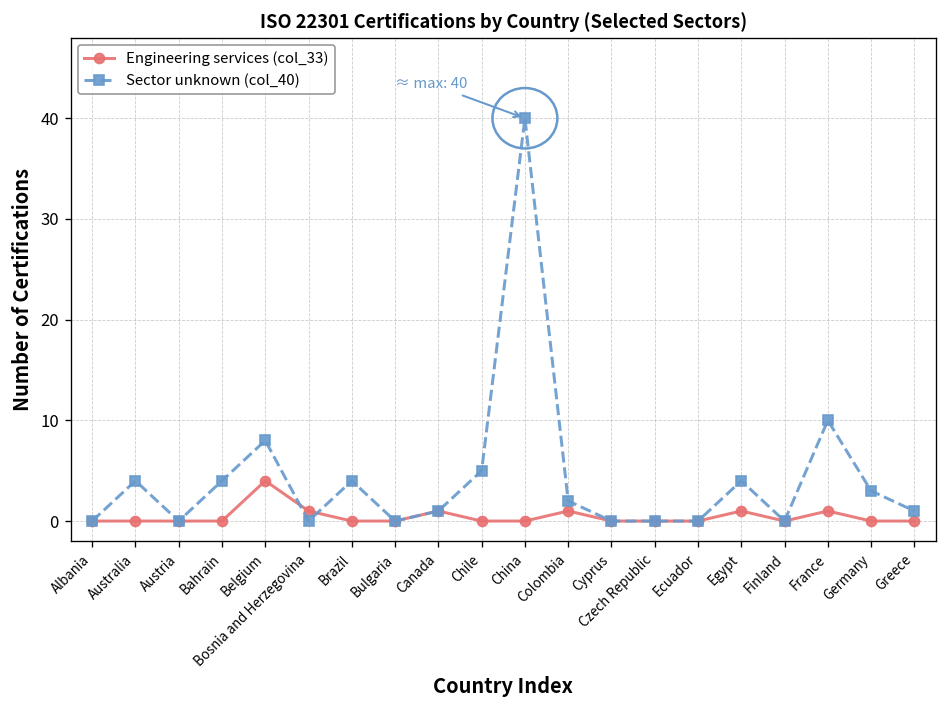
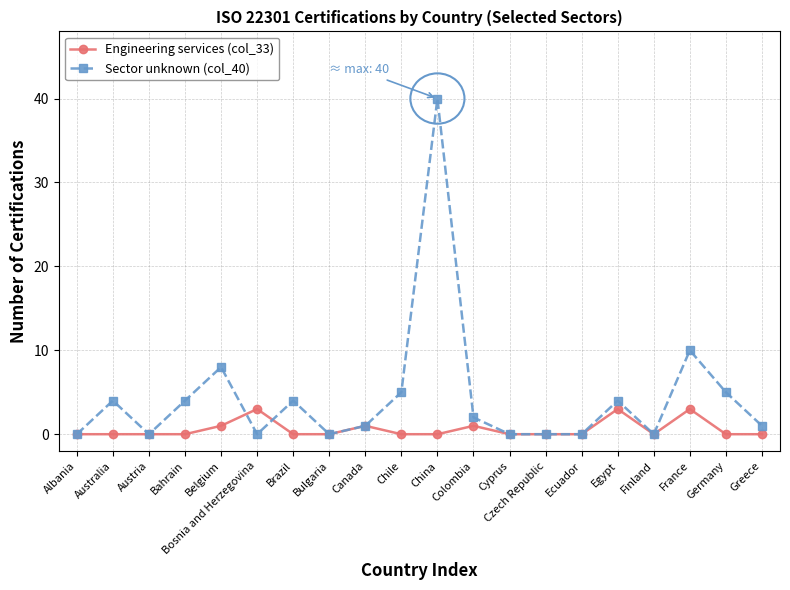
Engineering services (col_33), Belgium: 4 -> 1
Engineering services (col_33), Bosnia and Herzegovina: 1 -> 3
Engineering services (col_33), Egypt: 1 -> 3
Engineering services (col_33), France: 1 -> 3
Sector unknown (col_40), Germany: 3 -> 5
